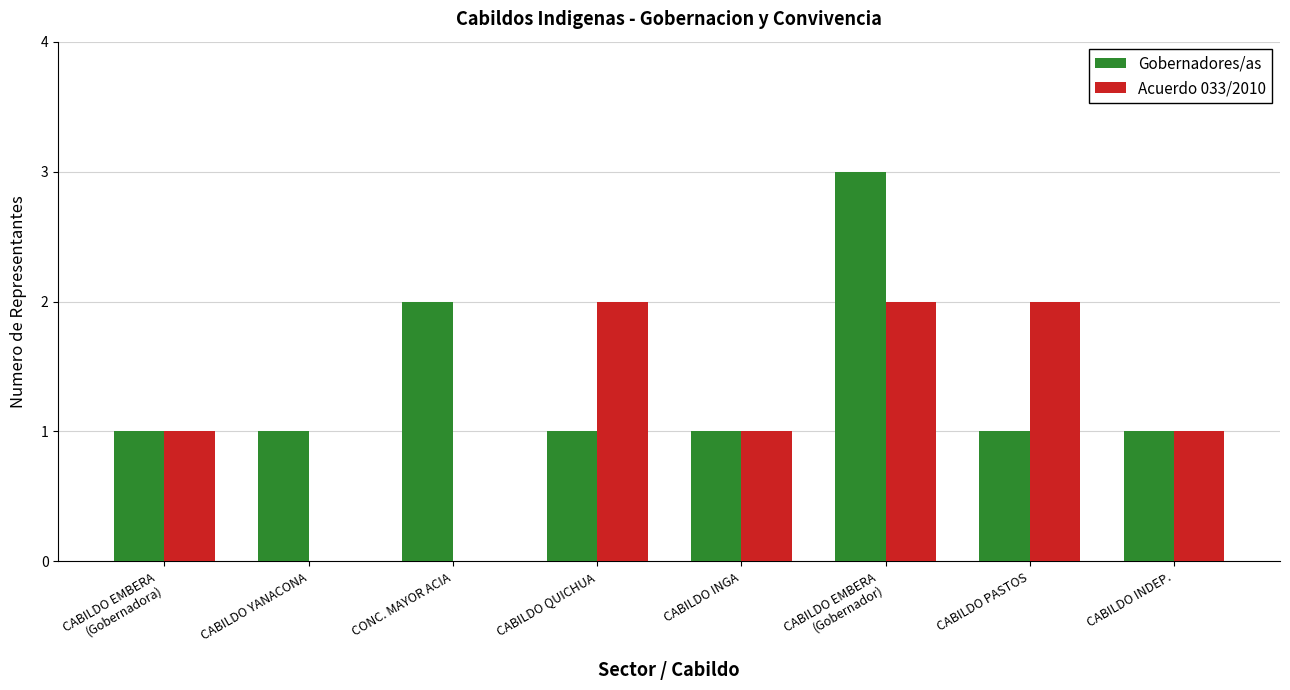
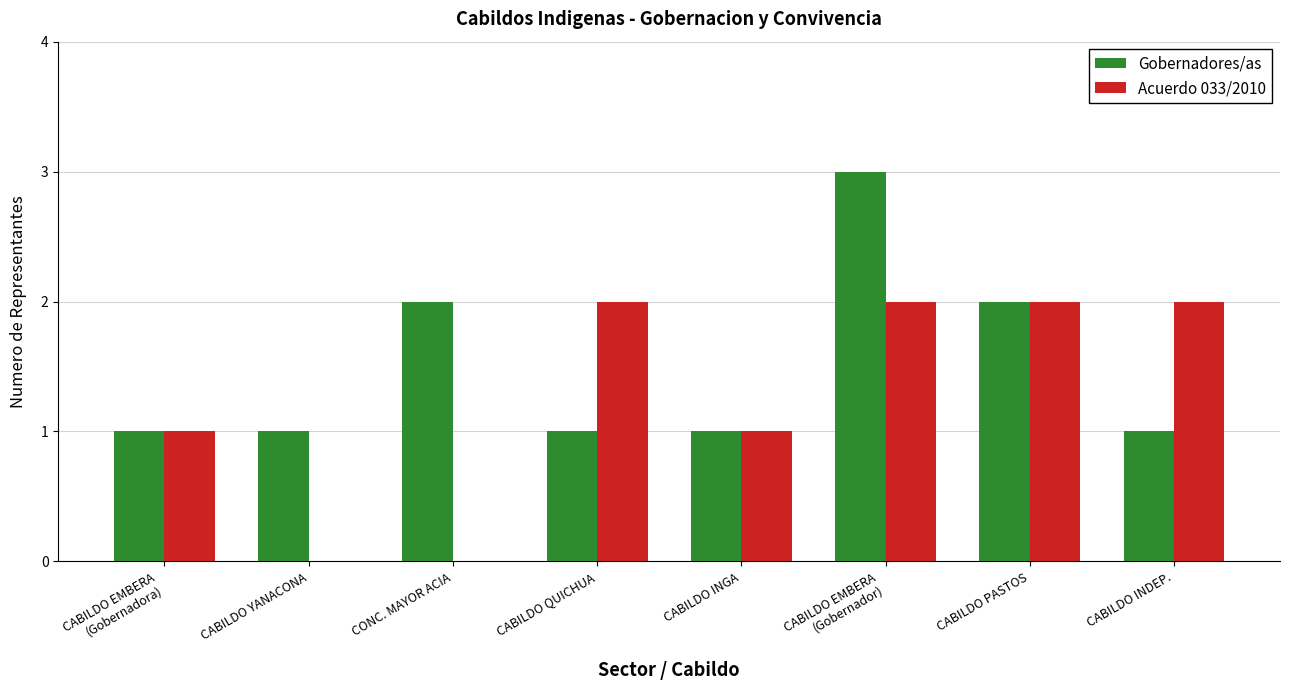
Gobernadores/as, CABILDO PASTOS: 1 -> 2
Acuerdo 033/2010, CABILDO INDEP.: 1 -> 2
